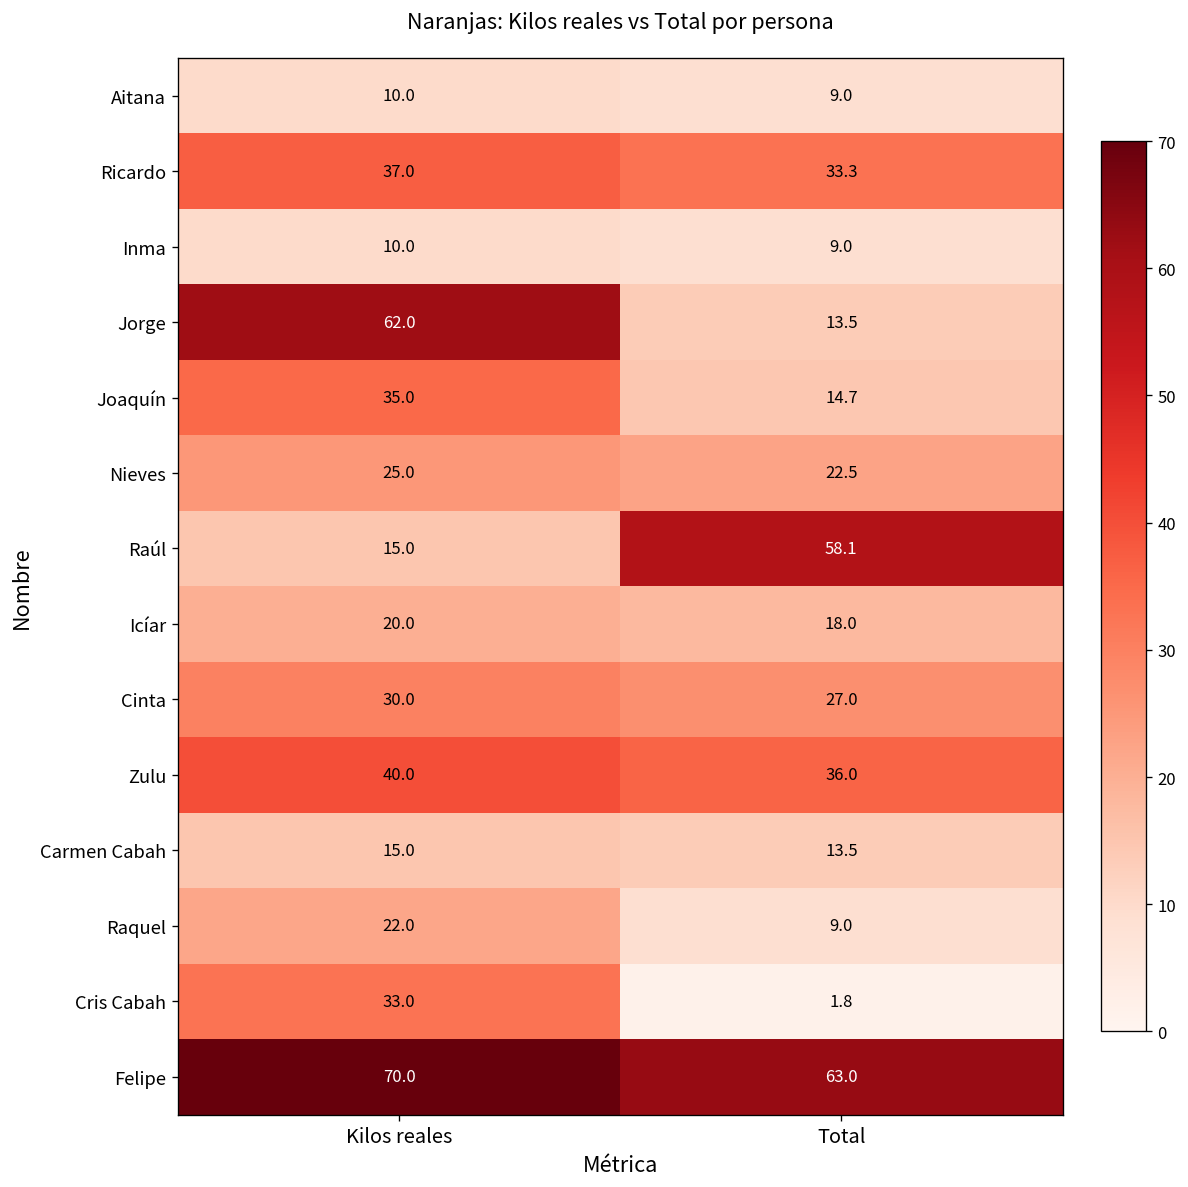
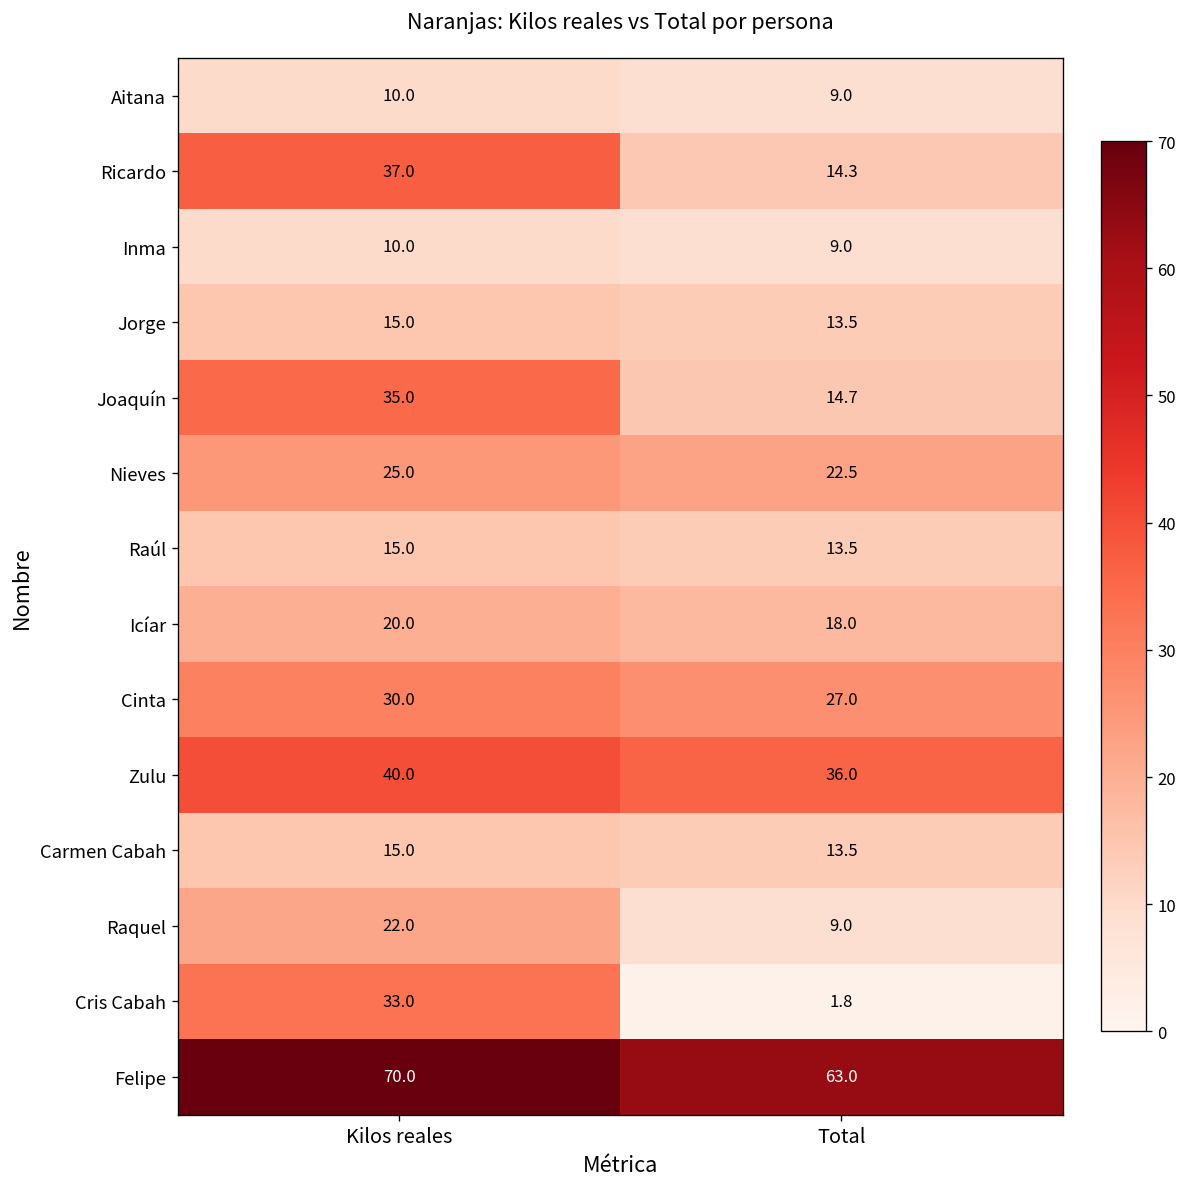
Ricardo, Total: 33.3 -> 14.3
Jorge, Kilos reales: 62.0 -> 15.0
Raúl, Total: 58.1 -> 13.5
